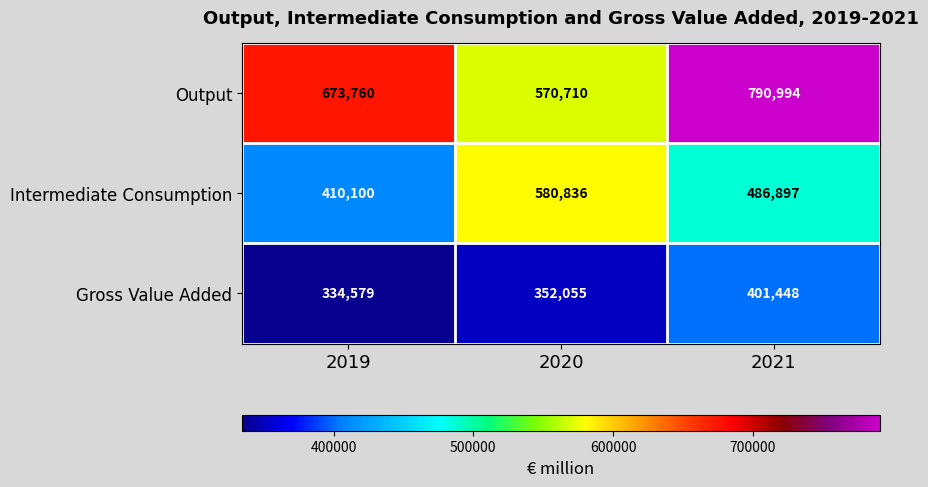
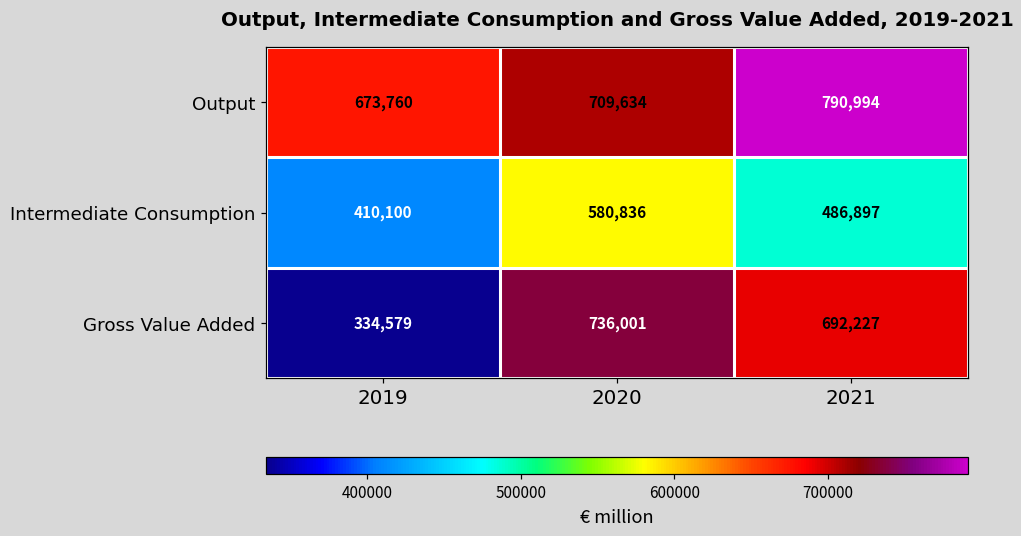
Output, 2020: 570,710 -> 709,634
Gross Value Added, 2020: 352,055 -> 736,001
Gross Value Added, 2021: 401,448 -> 692,227
